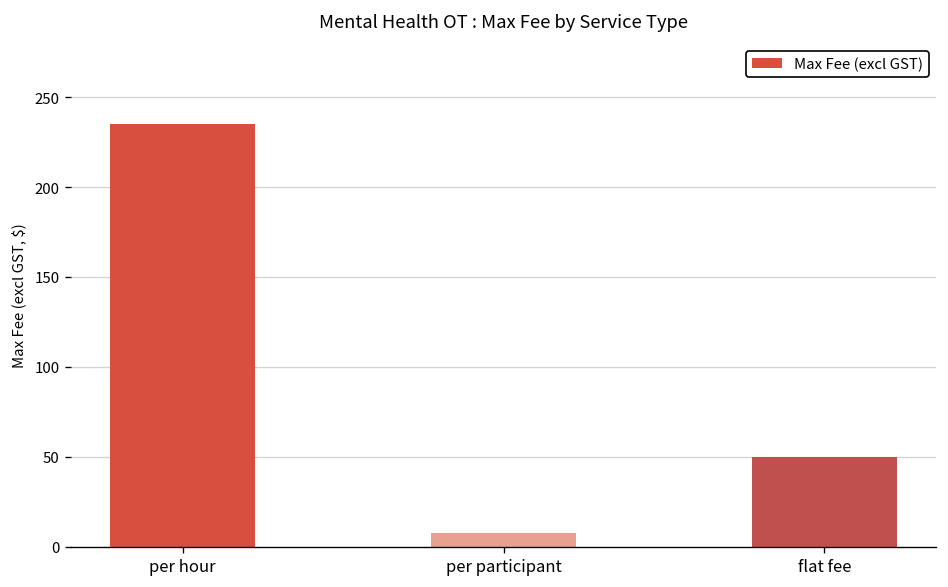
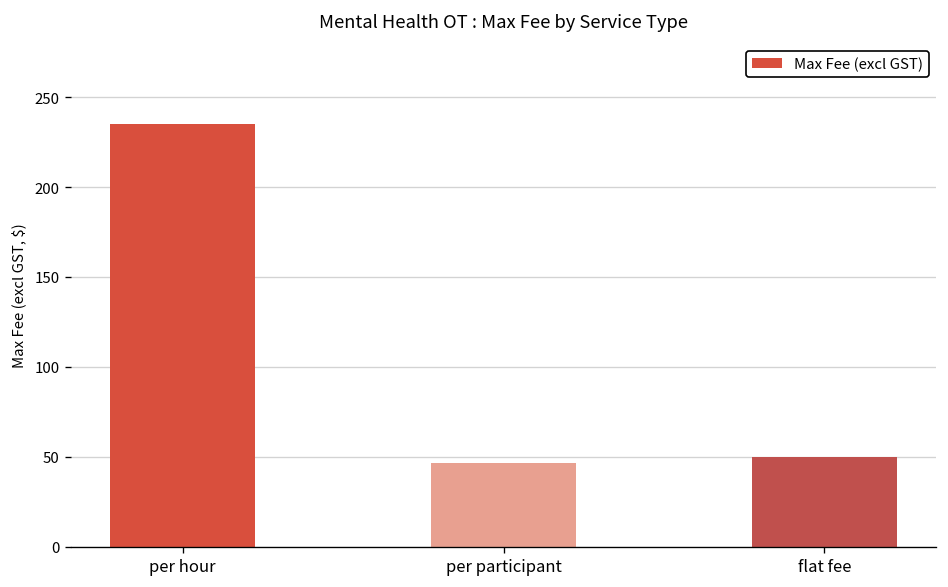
per participant: 8 -> 47
